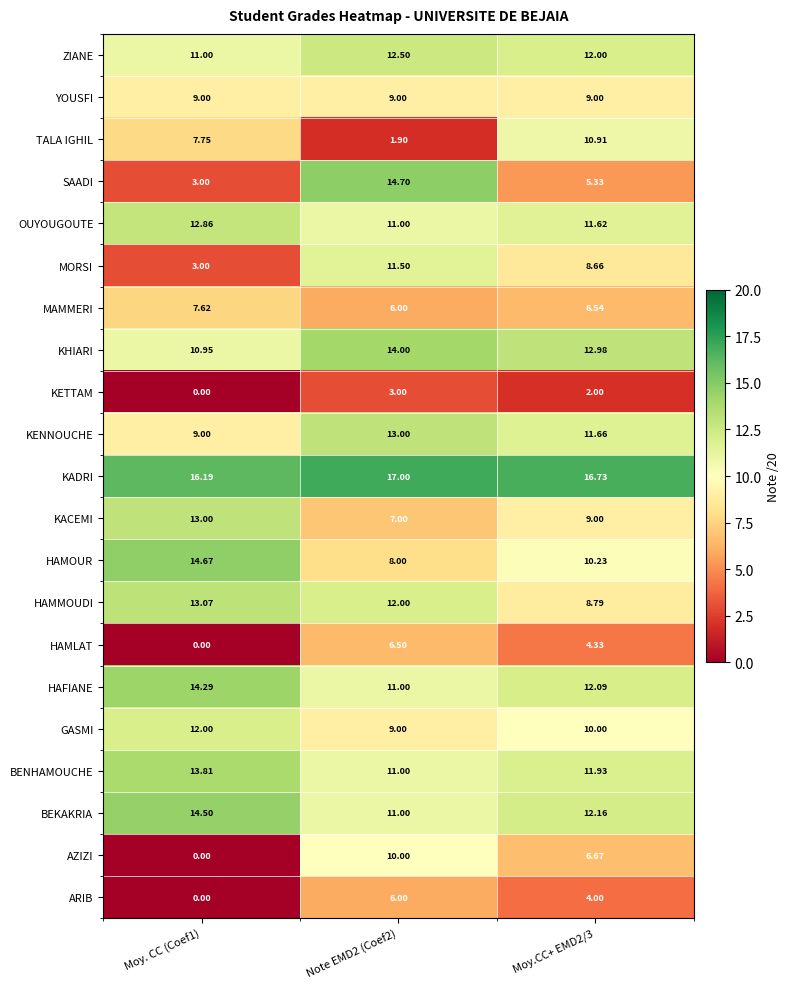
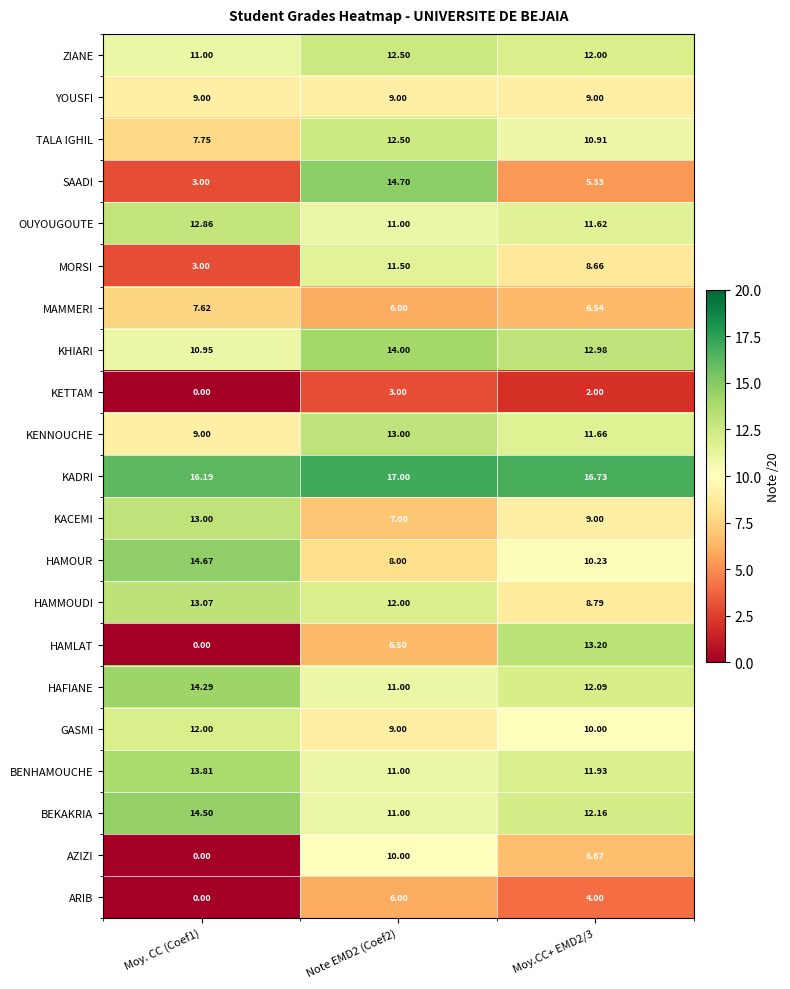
TALA IGHIL, Note EMD2 (Coef2): 1.90 -> 12.50
HAMLAT, Moy.CC+ EMD2/3: 4.33 -> 13.20
